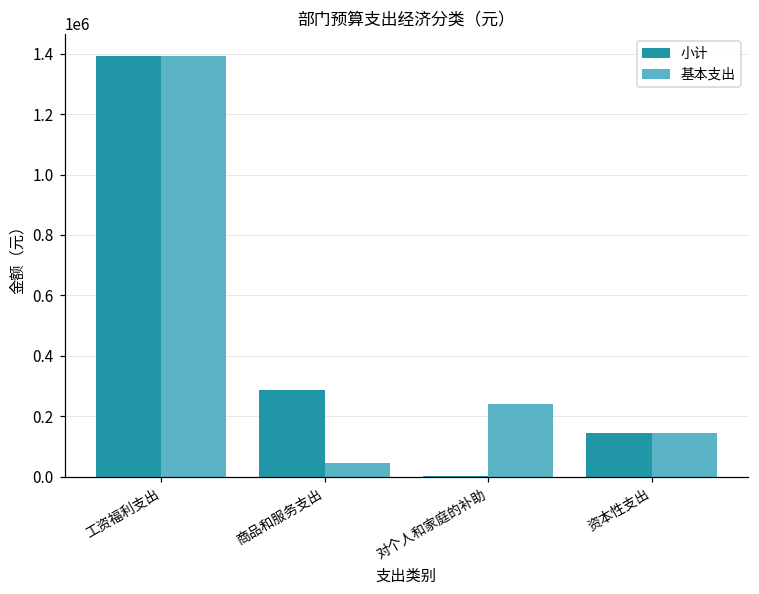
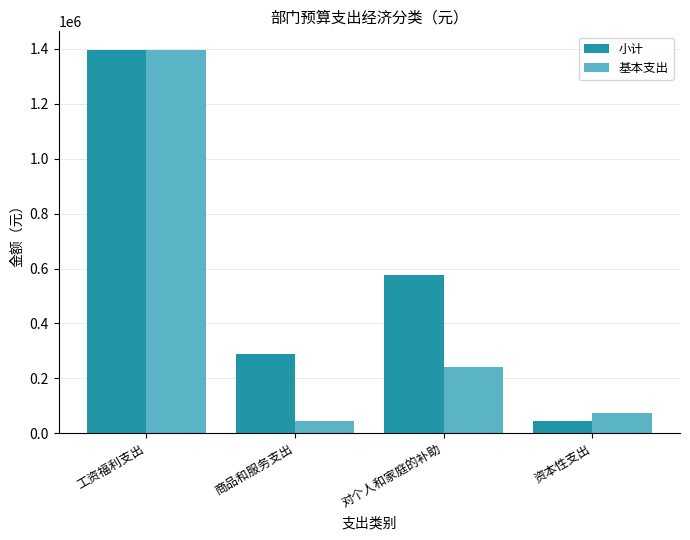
小计, 对个人和家庭的补助: 0 -> 580000
小计, 资本性支出: 140000 -> 50000
基本支出, 资本性支出: 140000 -> 70000
